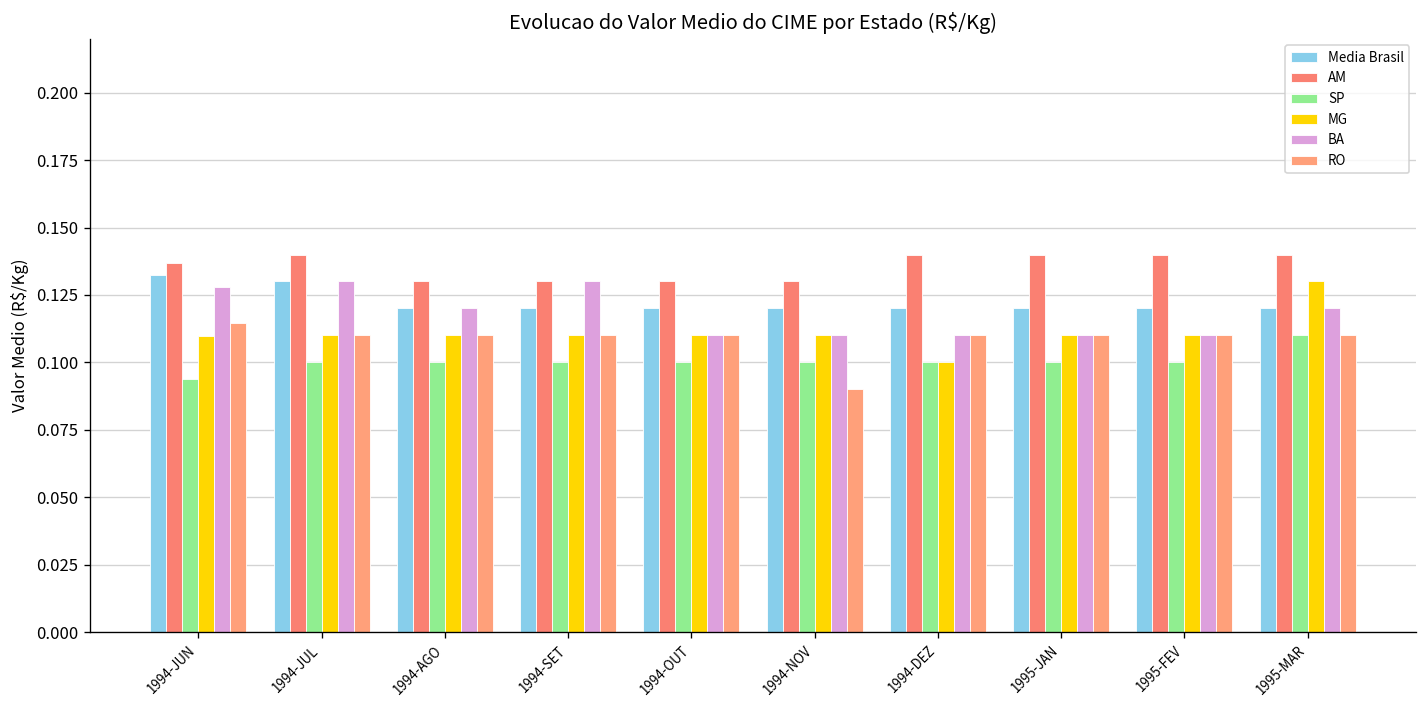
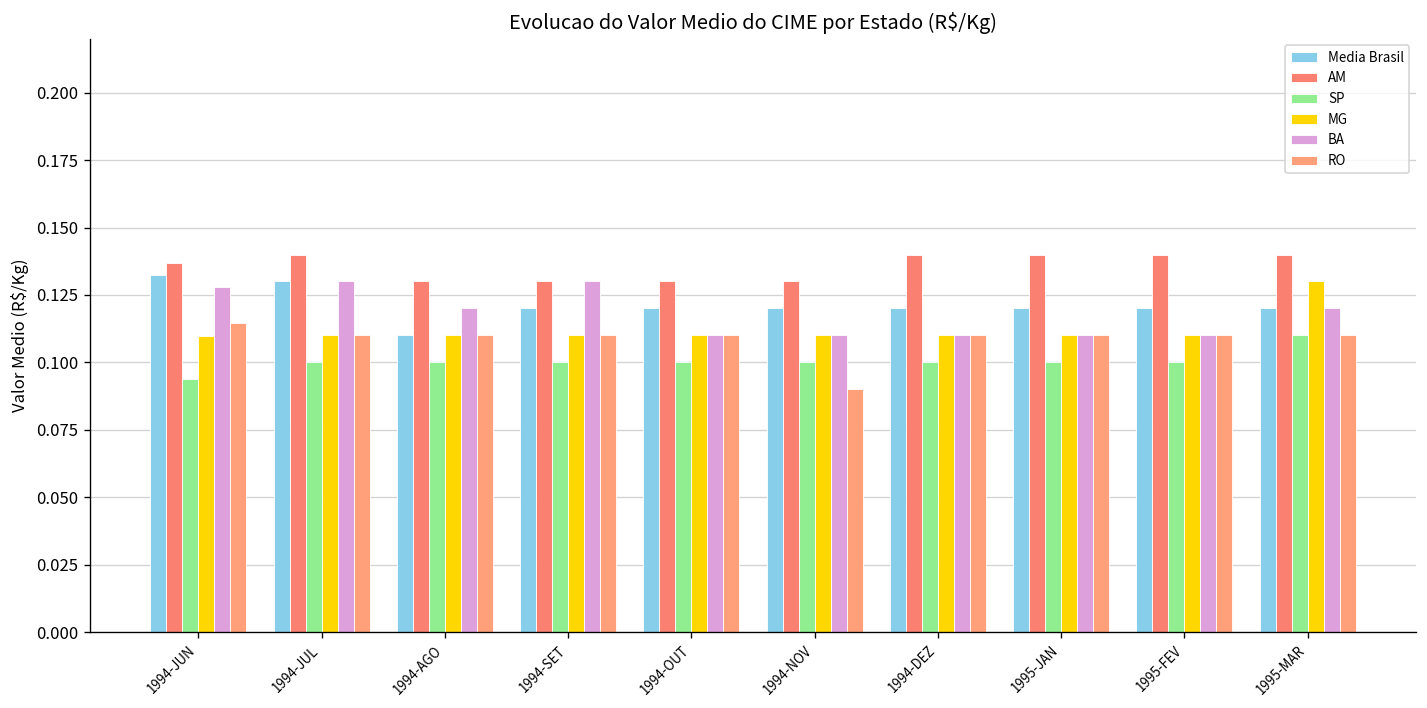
Media Brasil, 1994-AGO: 0.12 -> 0.11
MG, 1994-DEZ: 0.10 -> 0.11
